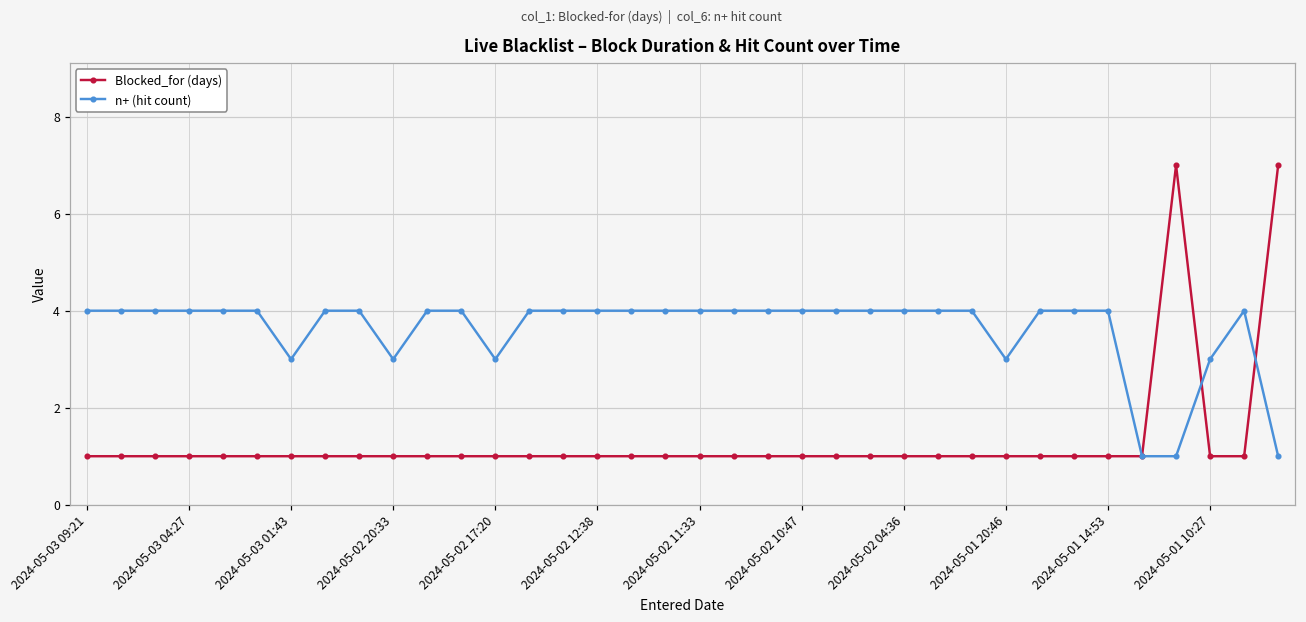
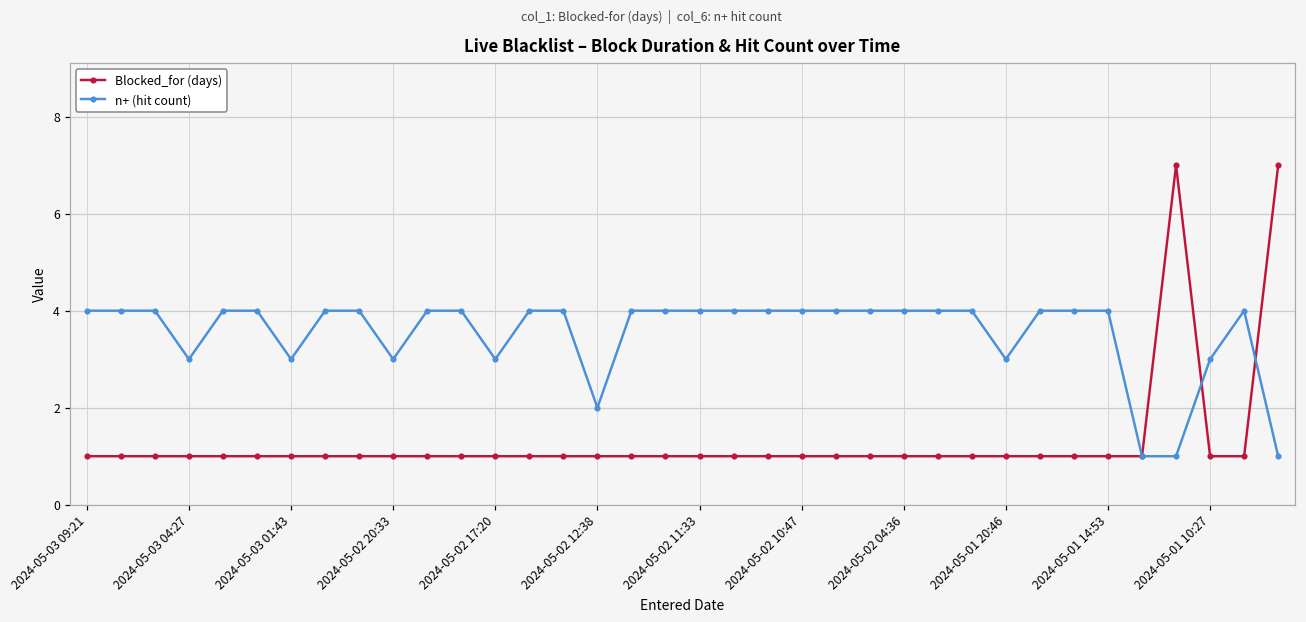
n+ (hit count), 2024-05-03 04:27: 4 -> 3
n+ (hit count), 2024-05-02 12:38: 4 -> 2
